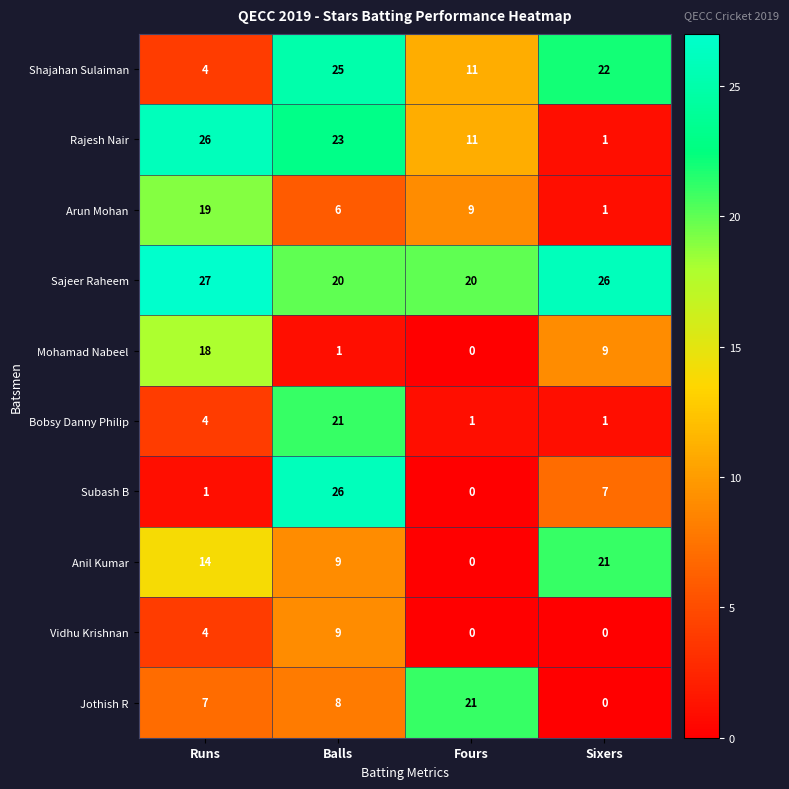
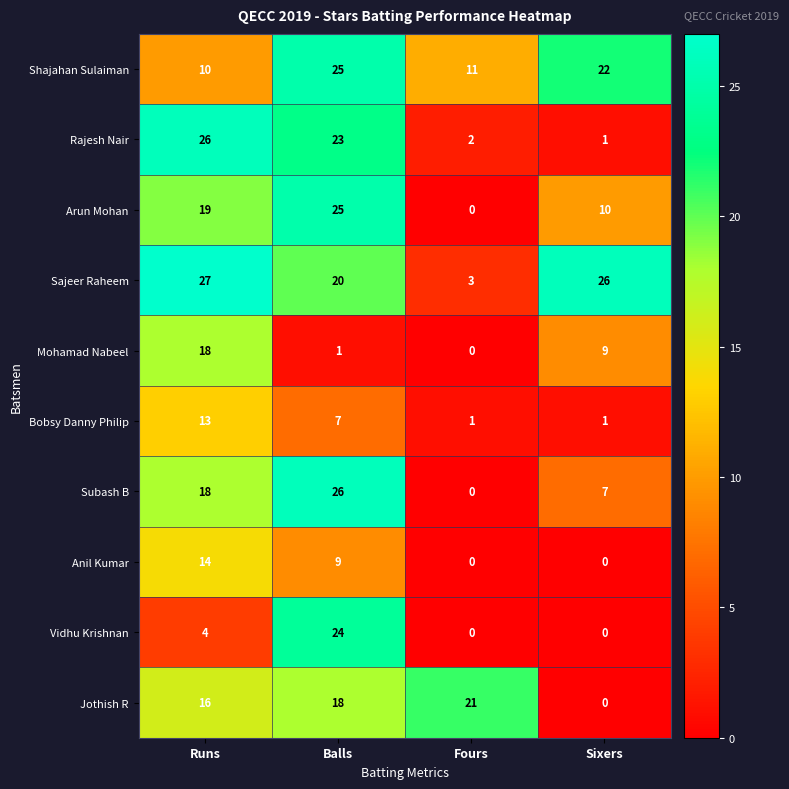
Shajahan Sulaiman, Runs: 4 -> 10
Rajesh Nair, Fours: 11 -> 2
Arun Mohan, Balls: 6 -> 25
Arun Mohan, Fours: 9 -> 0
Arun Mohan, Sixers: 1 -> 10
Sajeer Raheem, Fours: 20 -> 3
Bobsy Danny Philip, Runs: 4 -> 13
Bobsy Danny Philip, Balls: 21 -> 7
Subash B, Runs: 1 -> 18
Anil Kumar, Sixers: 21 -> 0
Vidhu Krishnan, Balls: 9 -> 24
Jothish R, Runs: 7 -> 16
Jothish R, Balls: 8 -> 18
